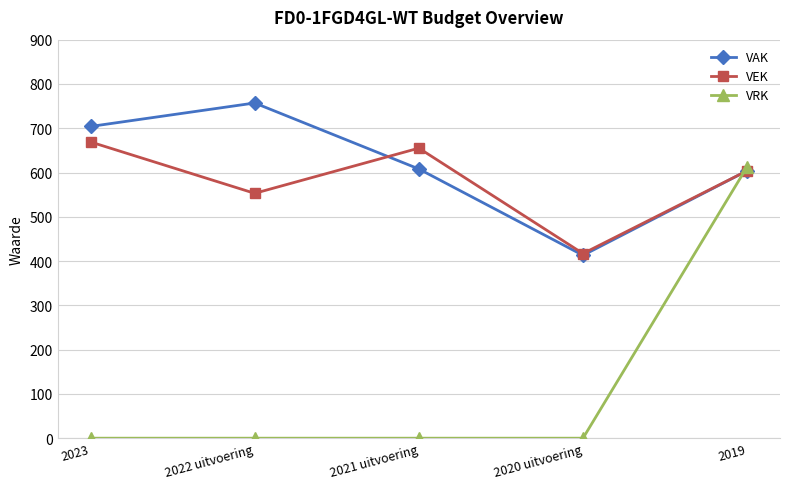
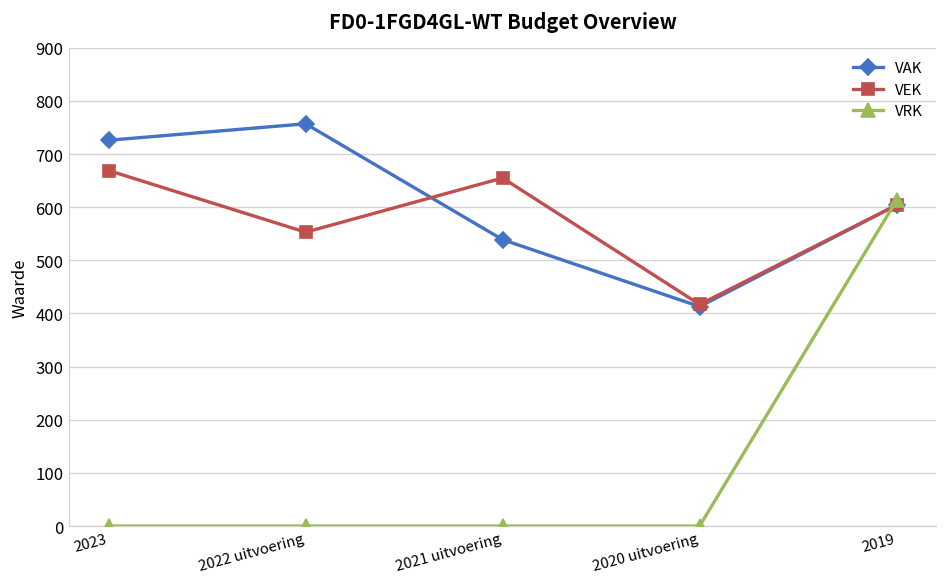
VAK, 2023: 700 -> 730
VAK, 2021 uitvoering: 610 -> 540
